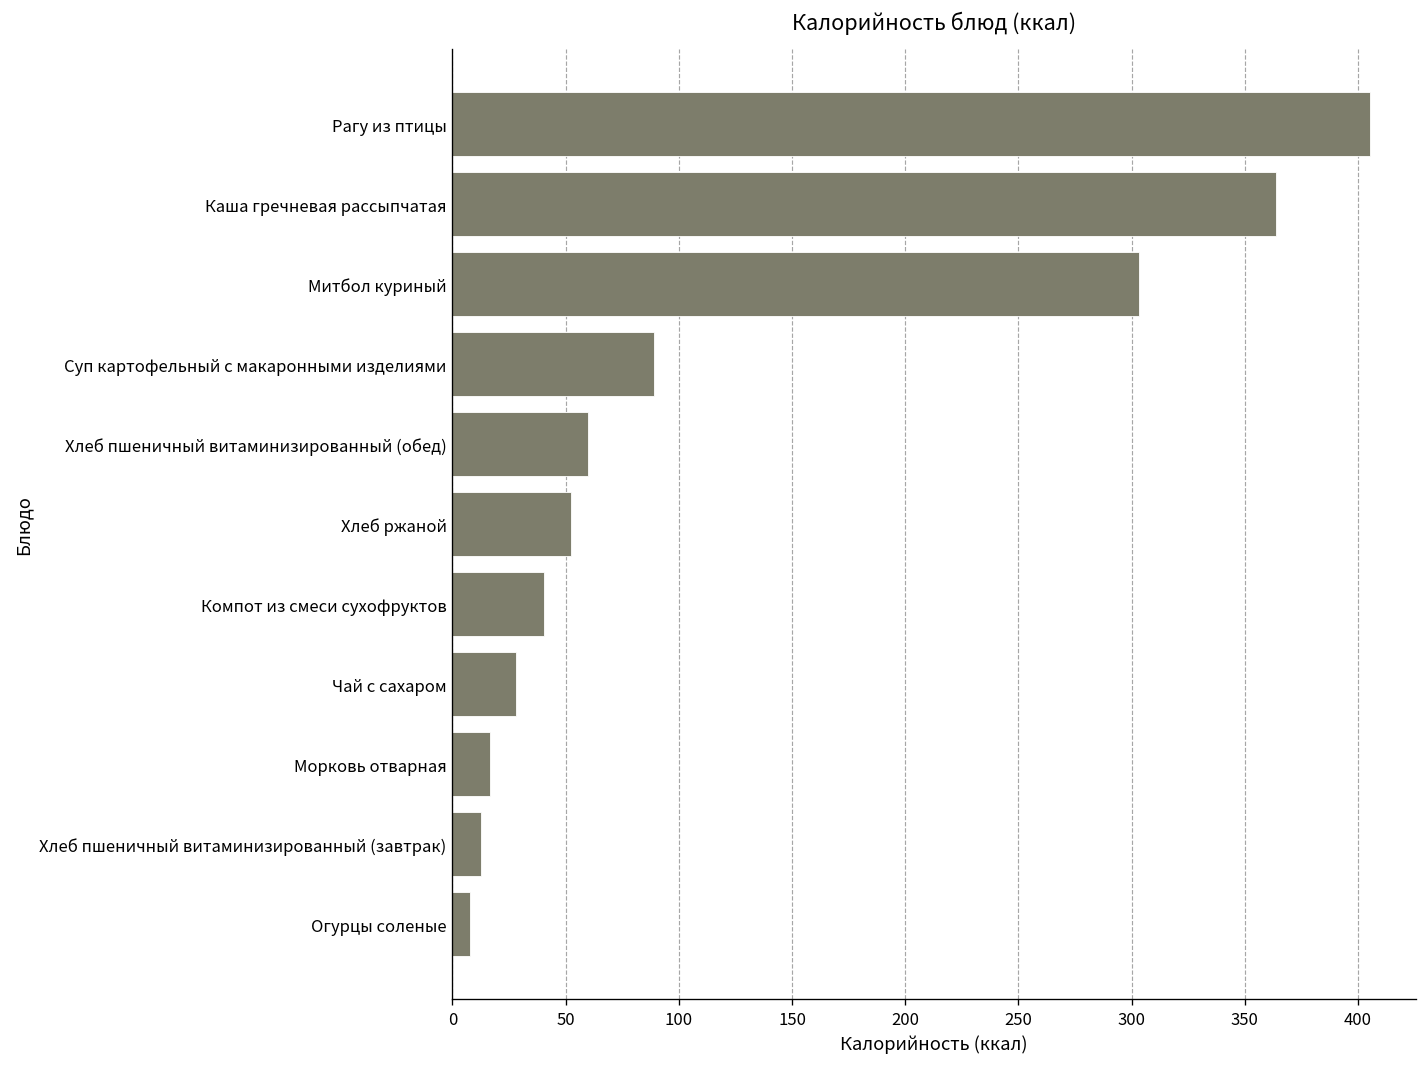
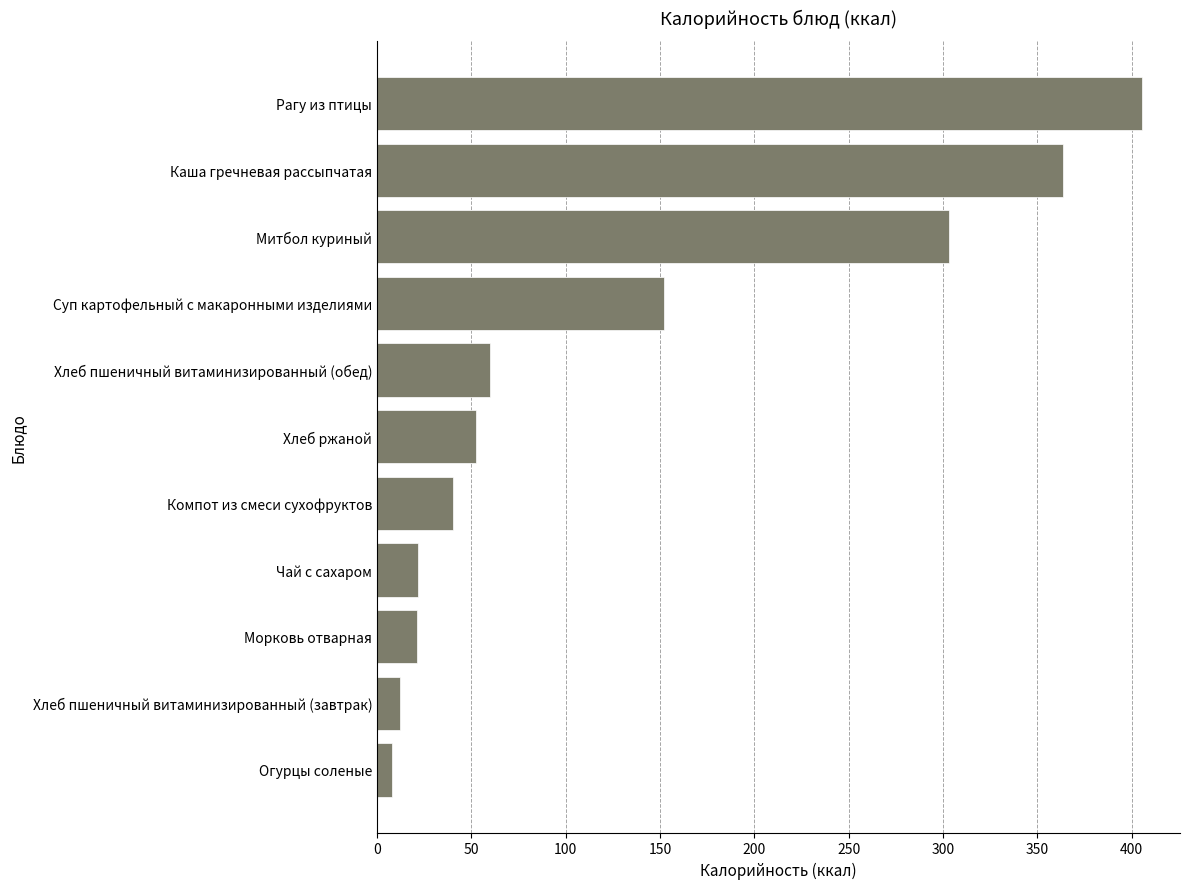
Суп картофельный с макаронными изделиями: 89 -> 152
Чай с сахаром: 28 -> 22
Морковь отварная: 17 -> 21
